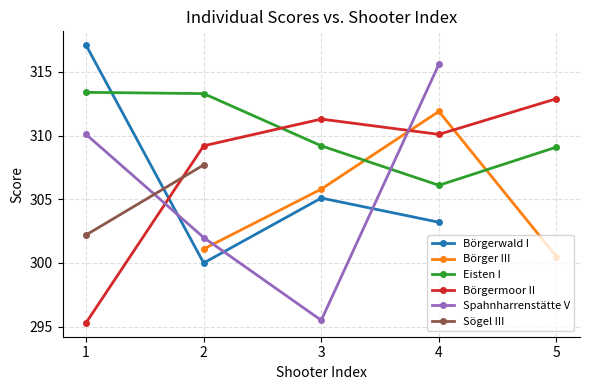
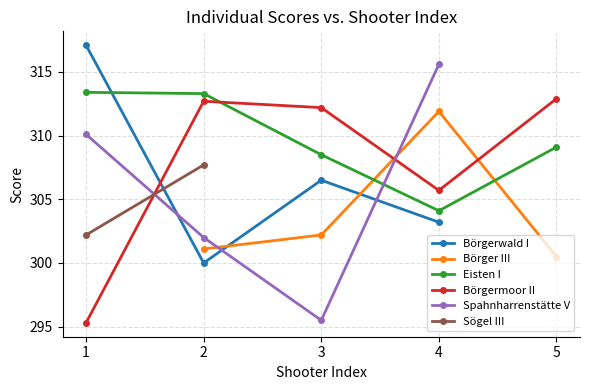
Börgermoor II, 2: 309.2 -> 312.7
Börgerwald I, 3: 305.1 -> 306.5
Börger III, 3: 305.8 -> 302.2
Eisten I, 3: 309.2 -> 308.5
Börgermoor II, 3: 311.3 -> 312.2
Eisten I, 4: 306.1 -> 304.1
Börgermoor II, 4: 310.1 -> 305.7
